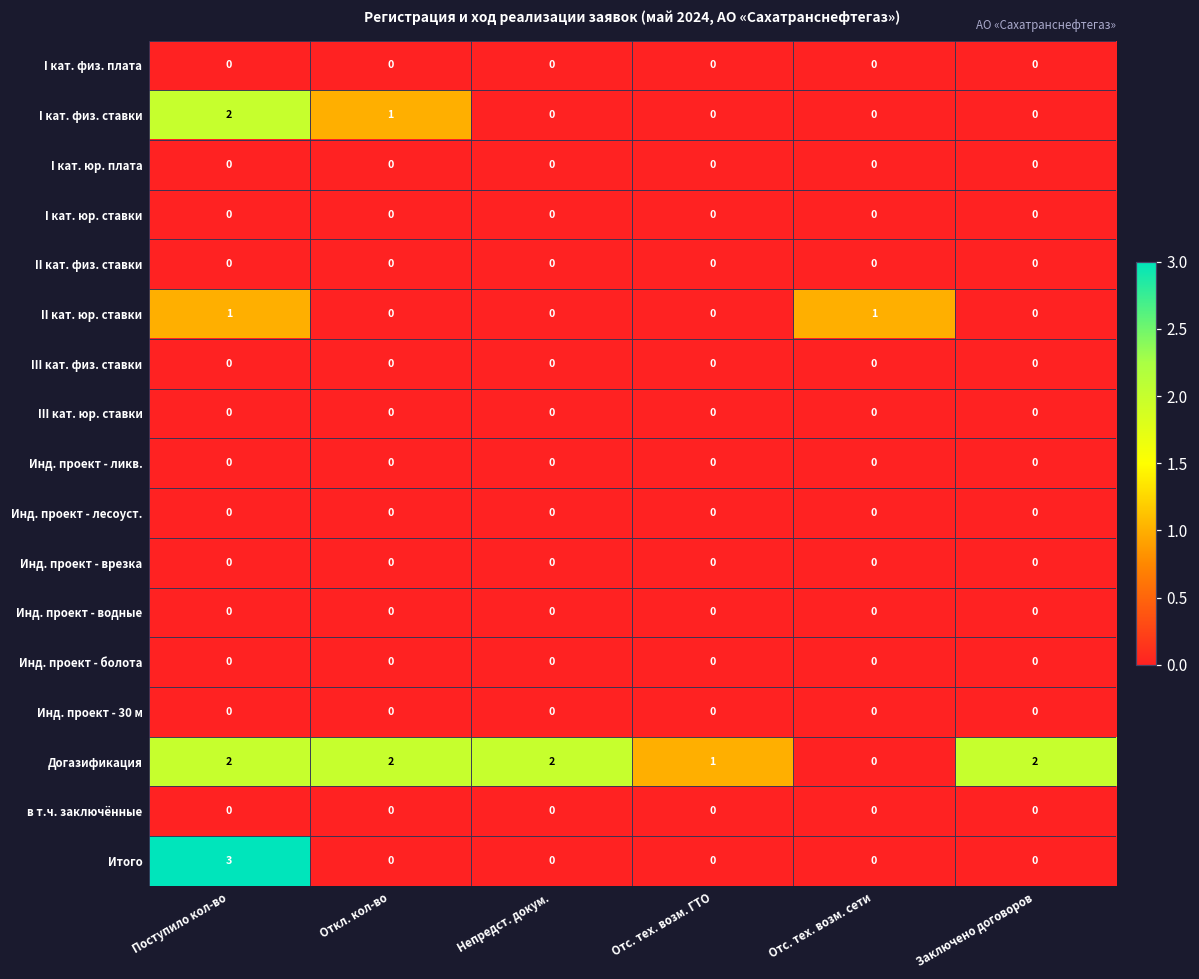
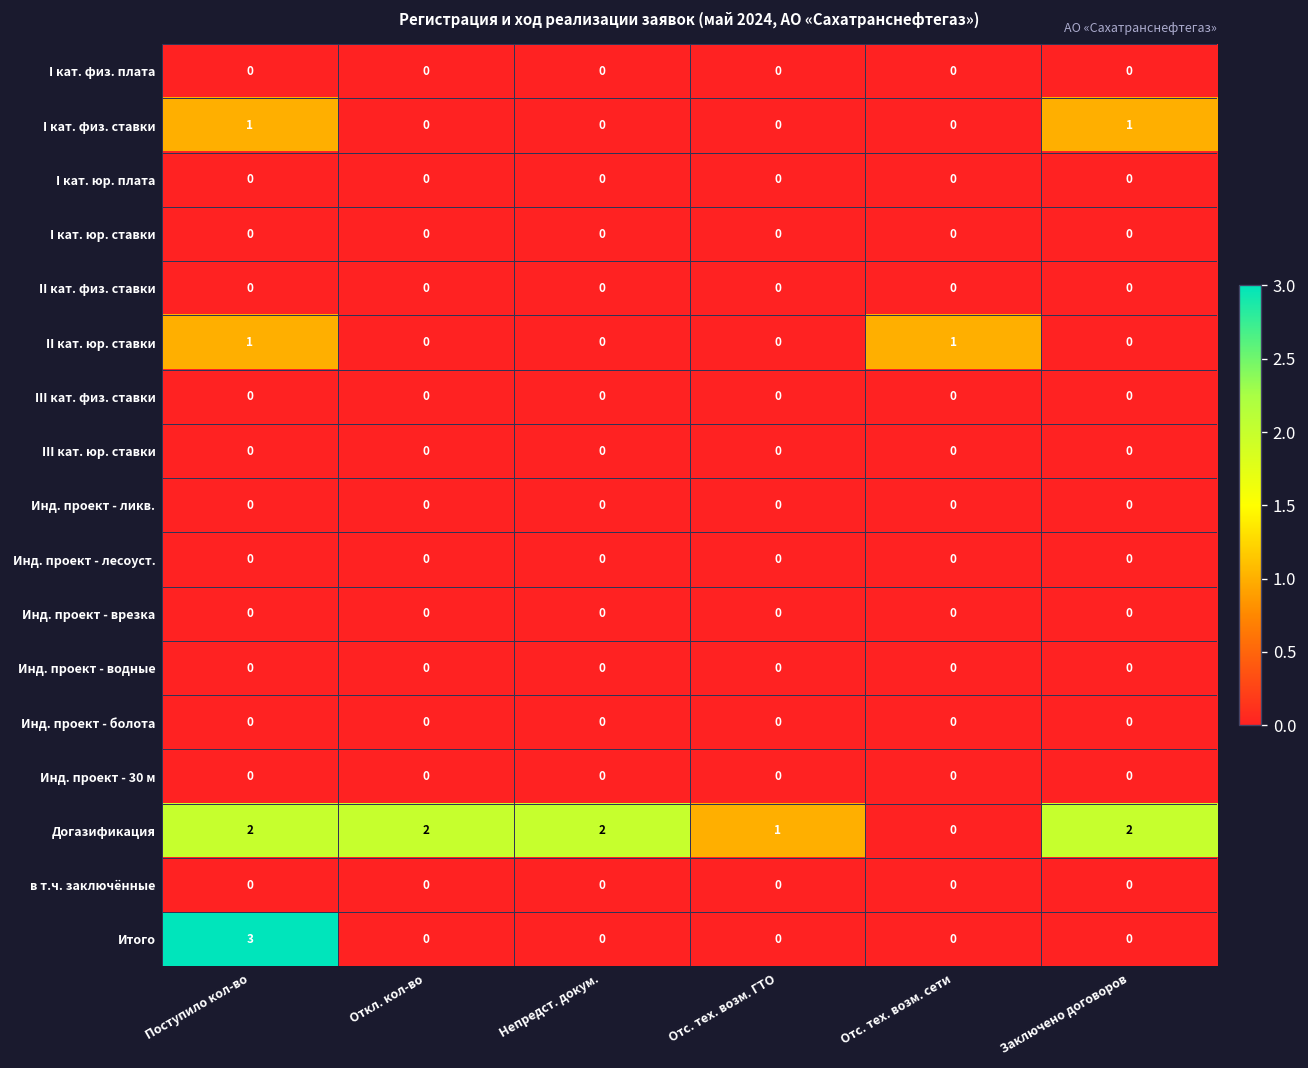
I кат. физ. ставки, Поступило кол-во: 2 -> 1
I кат. физ. ставки, Откл. кол-во: 1 -> 0
I кат. физ. ставки, Заключено договоров: 0 -> 1
